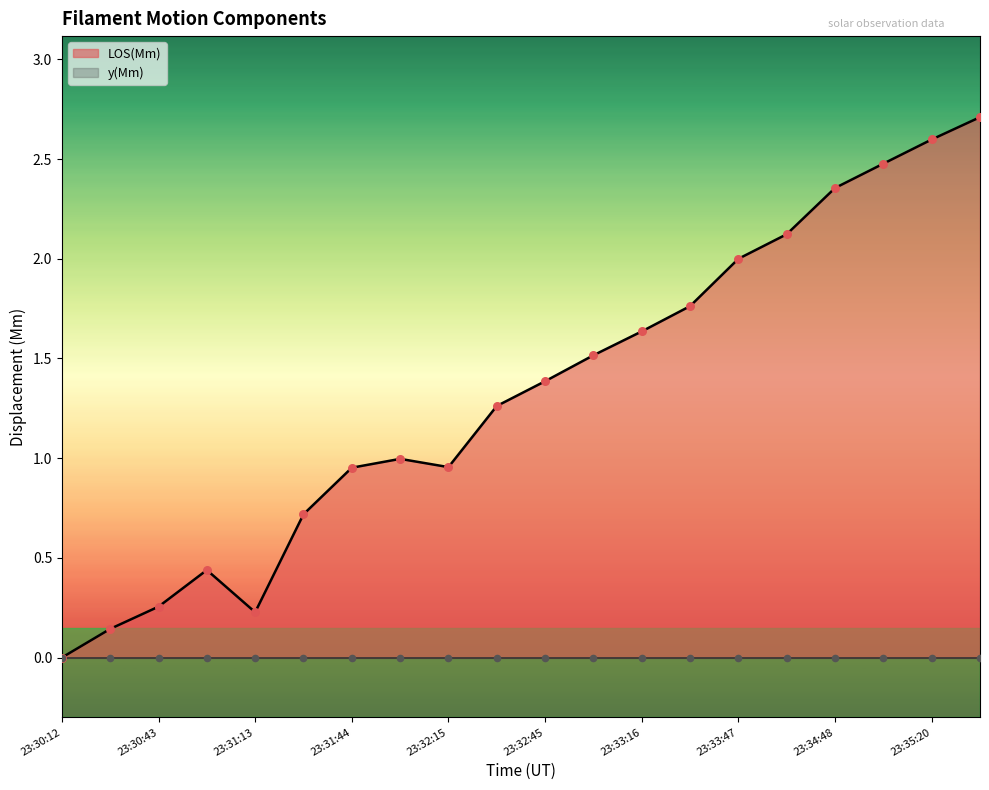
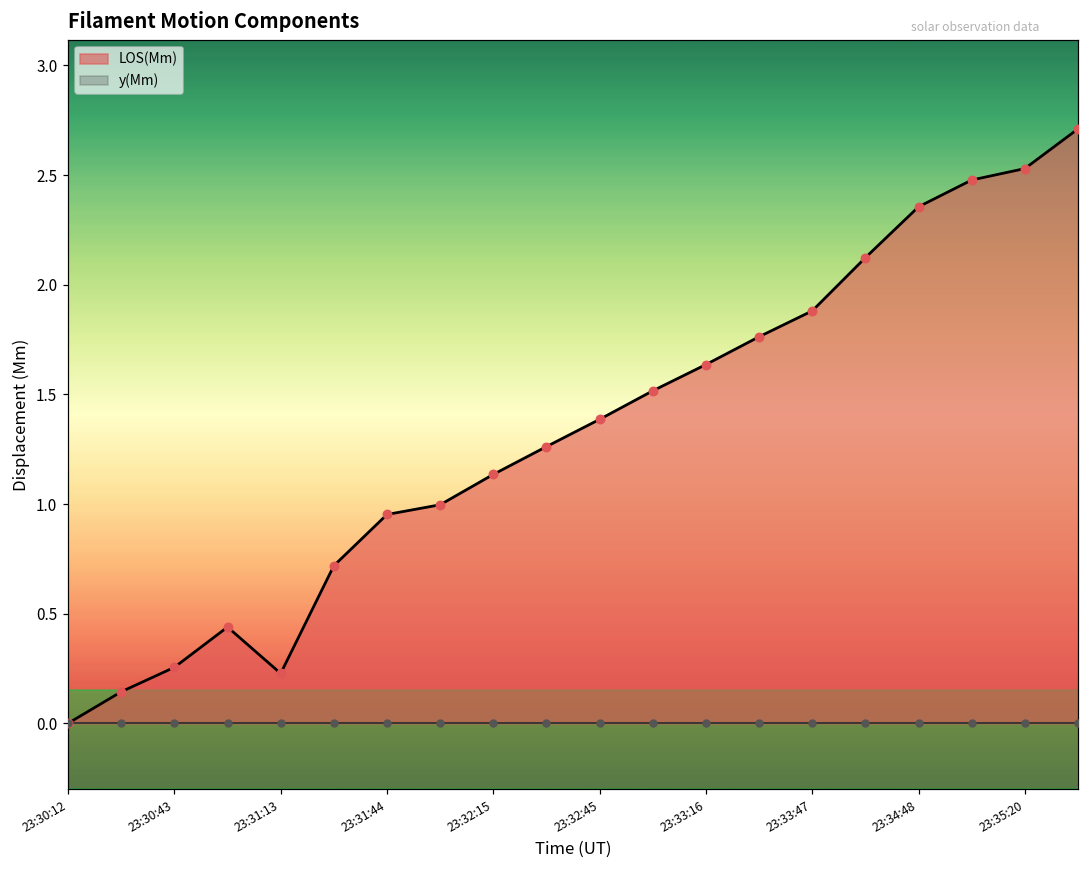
LOS(Mm), 23:32:15: 0.96 -> 1.14
LOS(Mm), 23:33:47: 2.00 -> 1.88
LOS(Mm), 23:35:20: 2.60 -> 2.53
